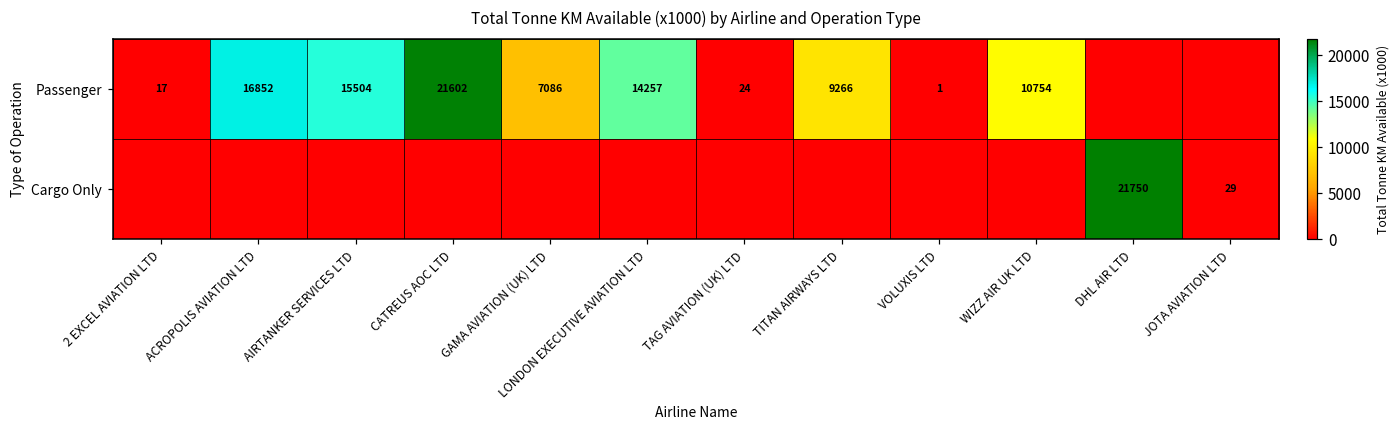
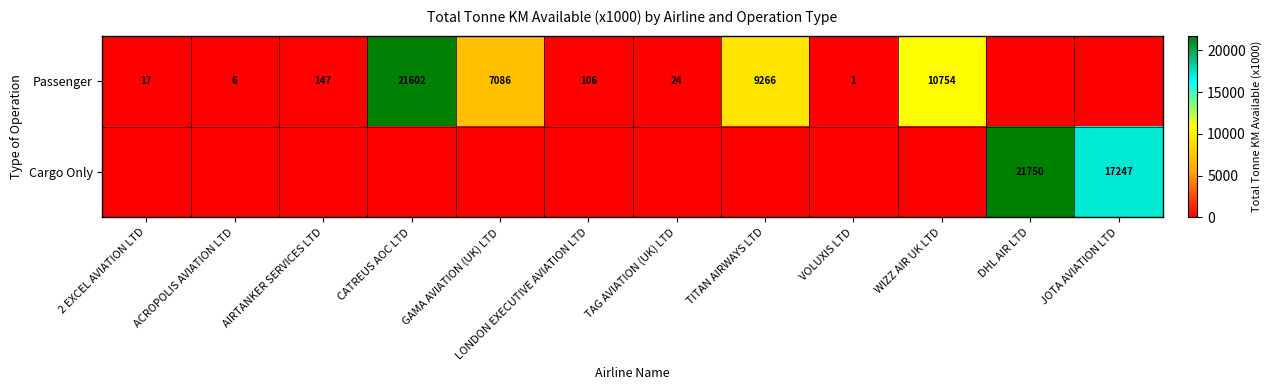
Passenger, ACROPOLIS AVIATION LTD: 16852 -> 6
Passenger, AIRTANKER SERVICES LTD: 15504 -> 147
Passenger, LONDON EXECUTIVE AVIATION LTD: 14257 -> 106
Cargo Only, JOTA AVIATION LTD: 29 -> 17247
